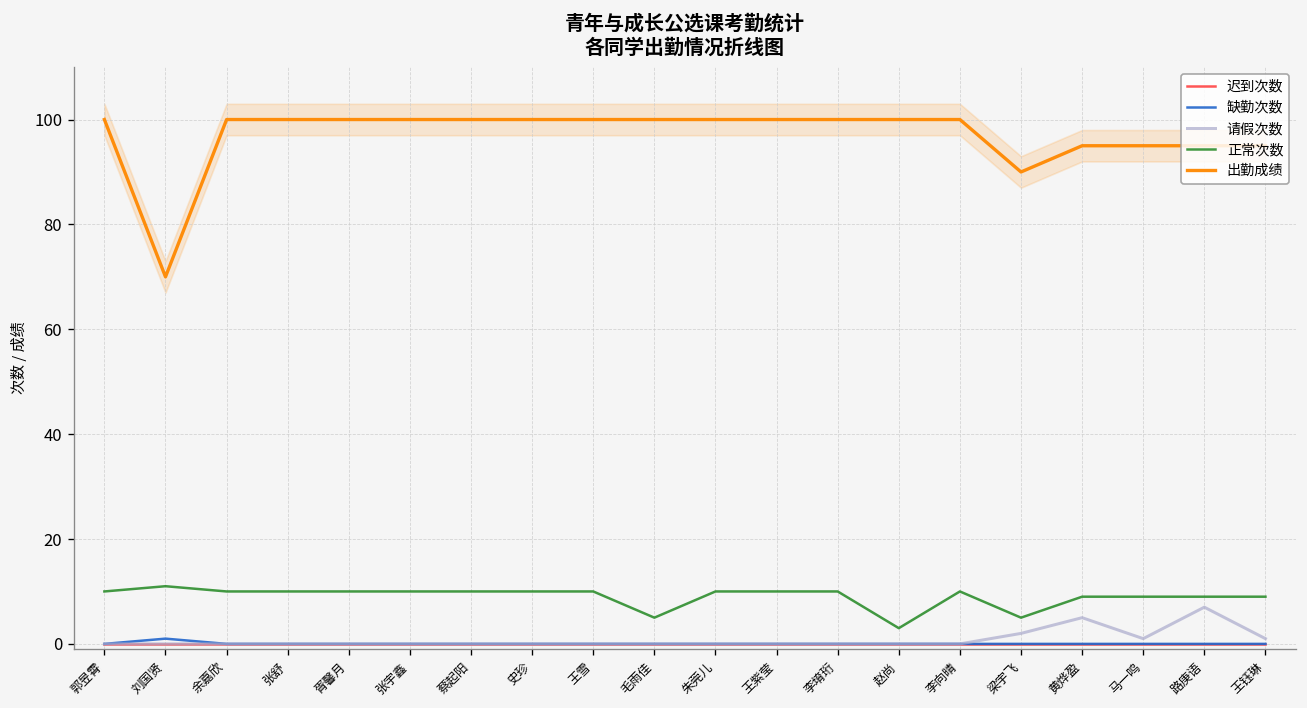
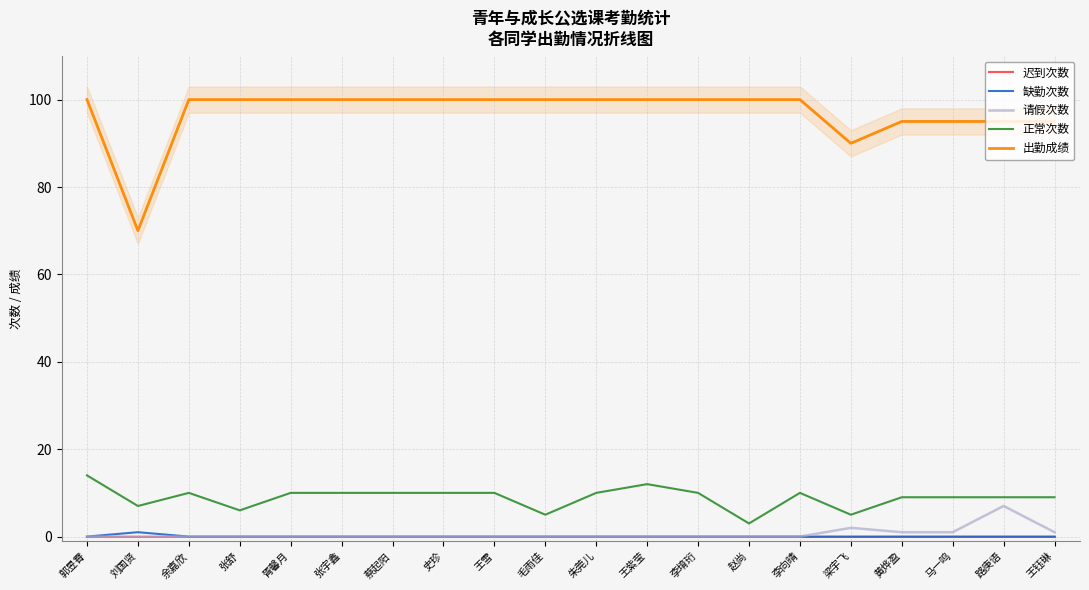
正常次数, 郭昱霄: 10 -> 14
正常次数, 刘国贤: 11 -> 7
正常次数, 张舒: 10 -> 6
正常次数, 王紫莹: 10 -> 12
请假次数, 黄烨盈: 5 -> 1
